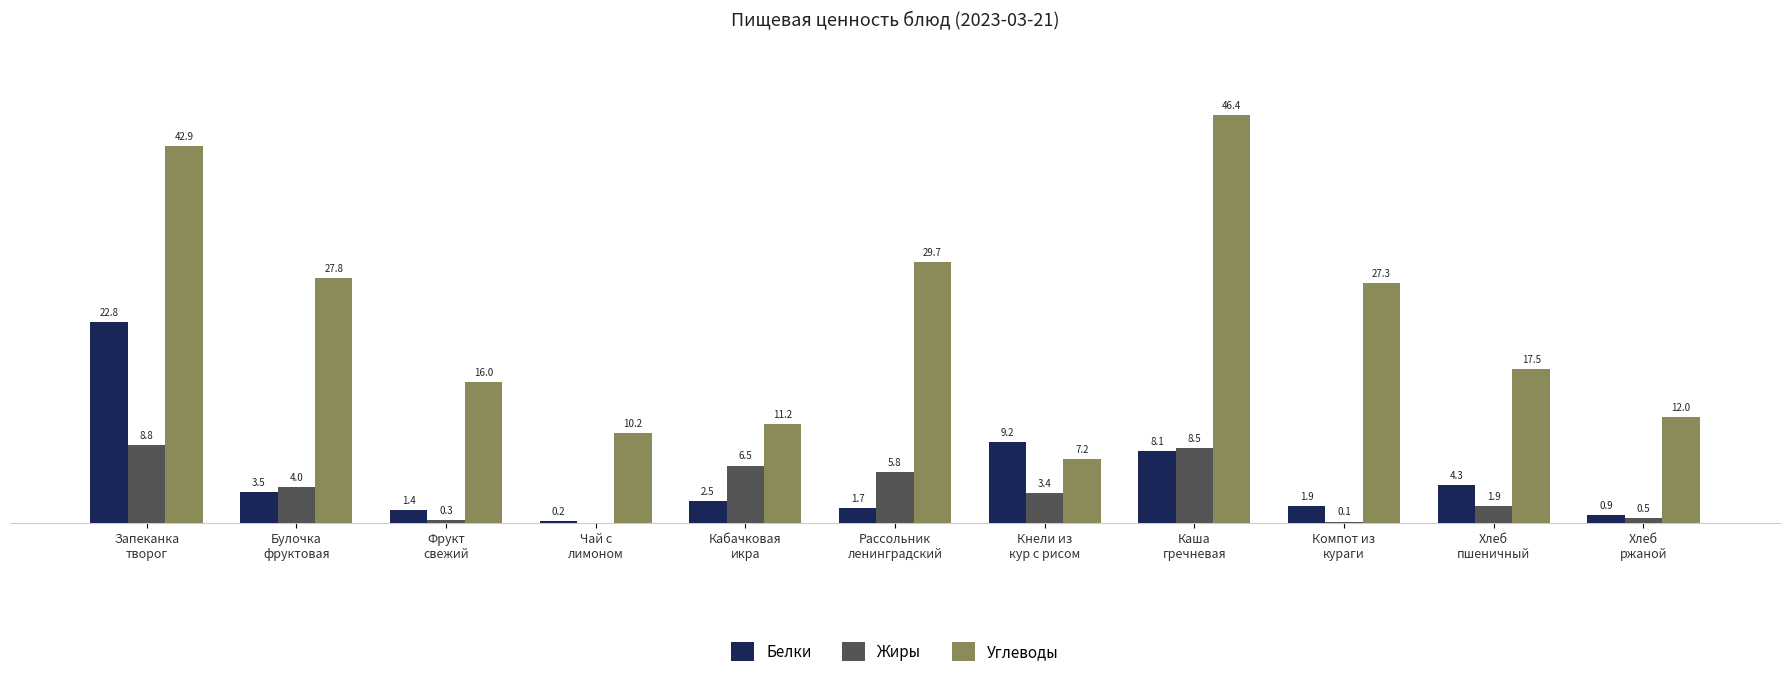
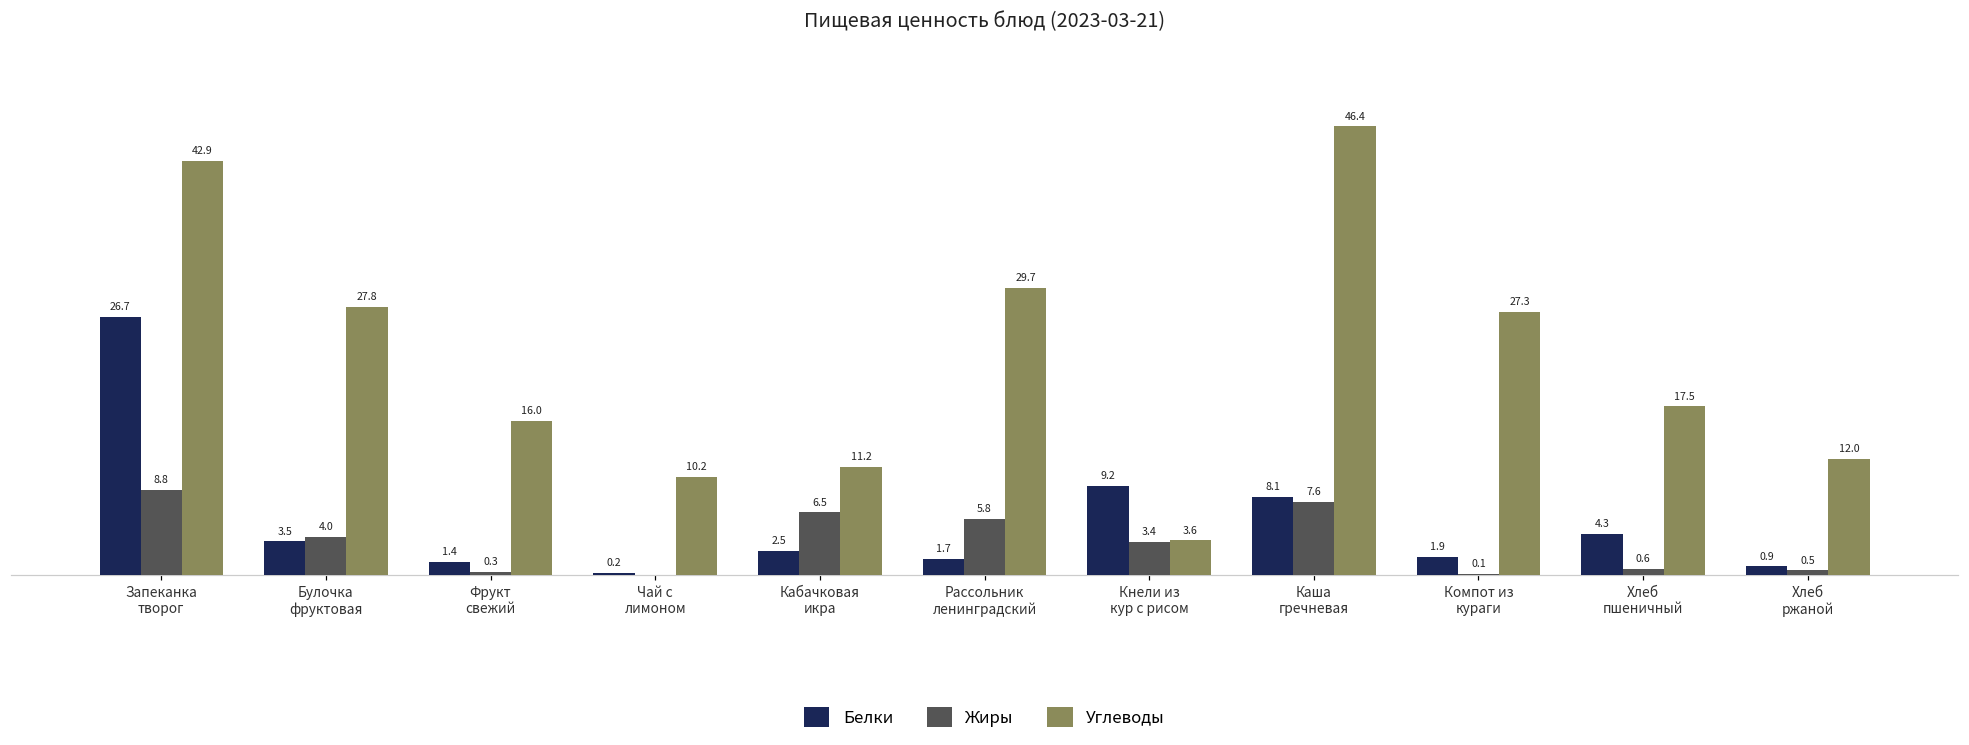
Белки, Запеканка творог: 22.8 -> 26.7
Углеводы, Кнели из кур с рисом: 7.2 -> 3.6
Жиры, Каша гречневая: 8.5 -> 7.6
Жиры, Хлеб пшеничный: 1.9 -> 0.6
